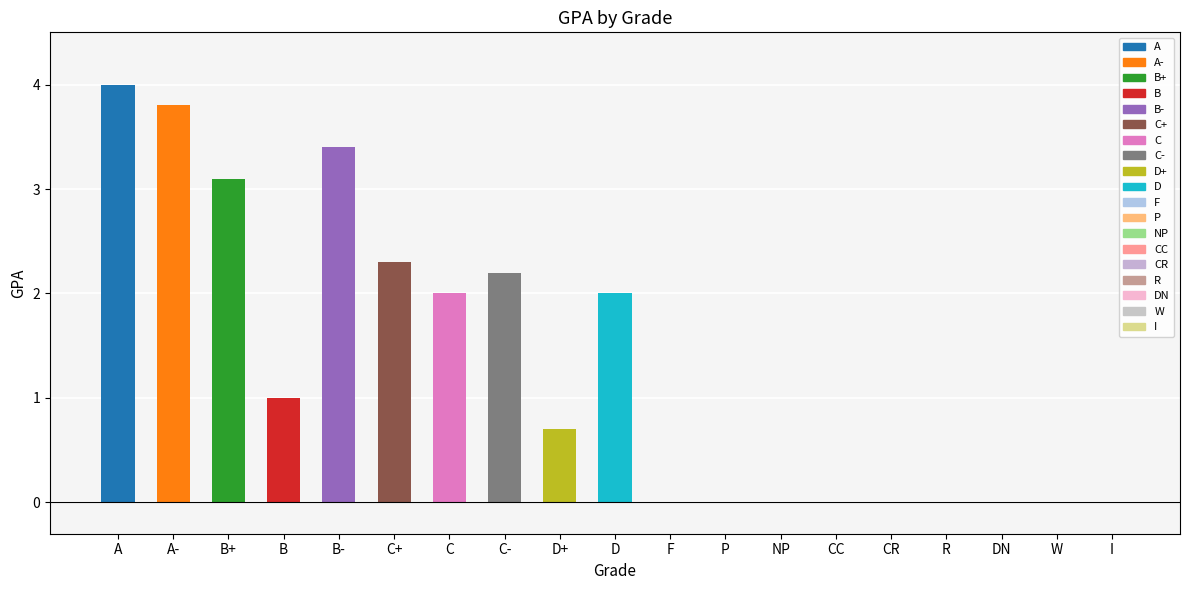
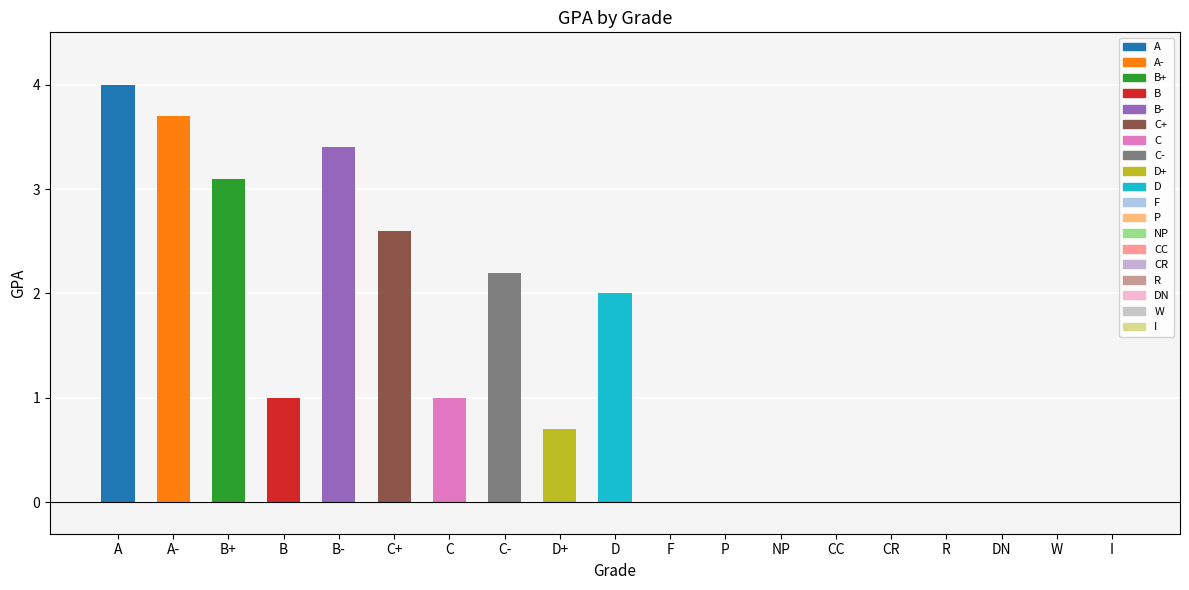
A-: 3.8 -> 3.7
C+: 2.3 -> 2.6
C: 2 -> 1
